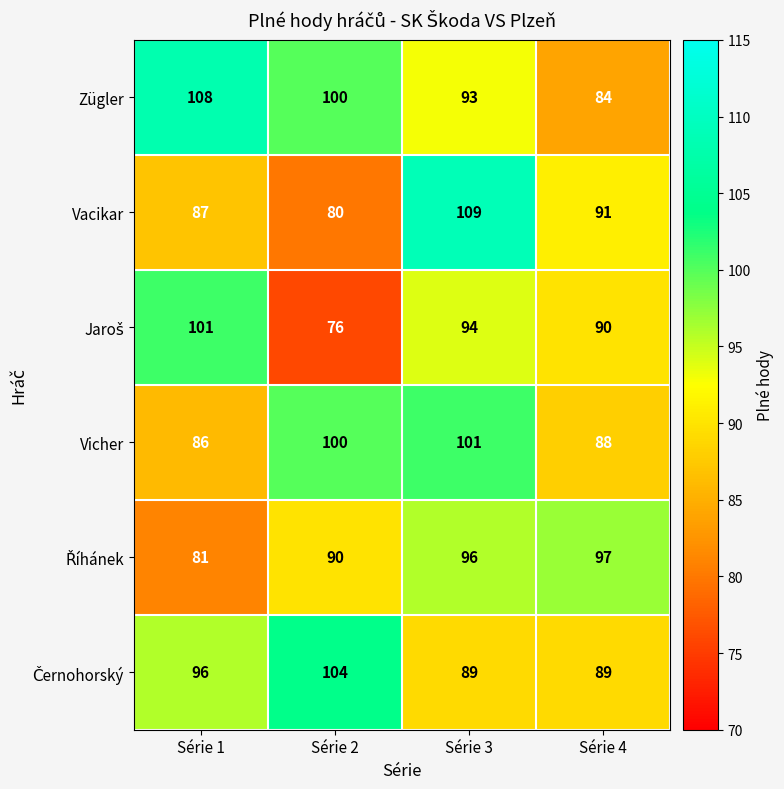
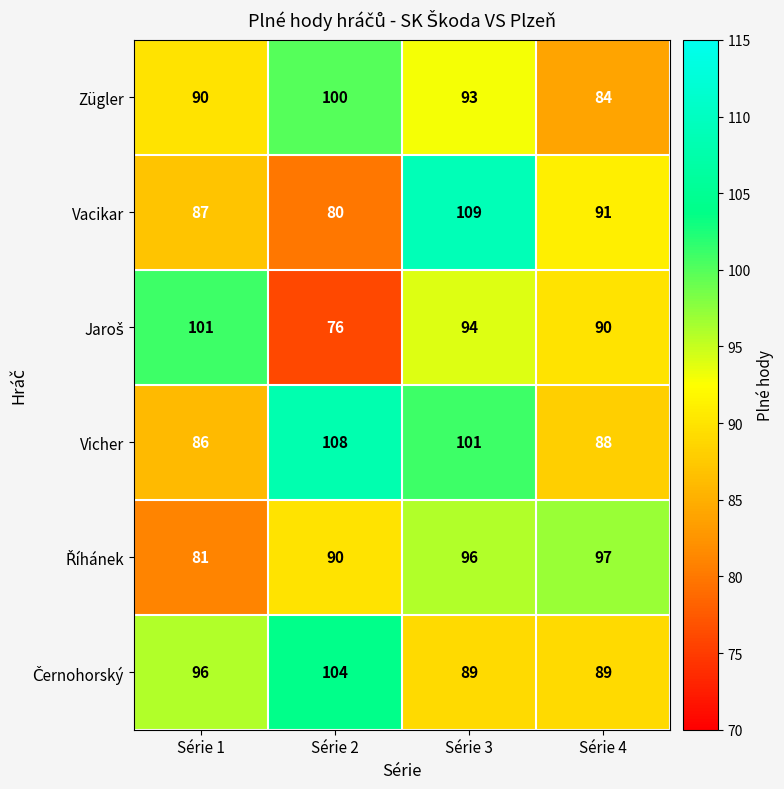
Zügler, Série 1: 108 -> 90
Vicher, Série 2: 100 -> 108
